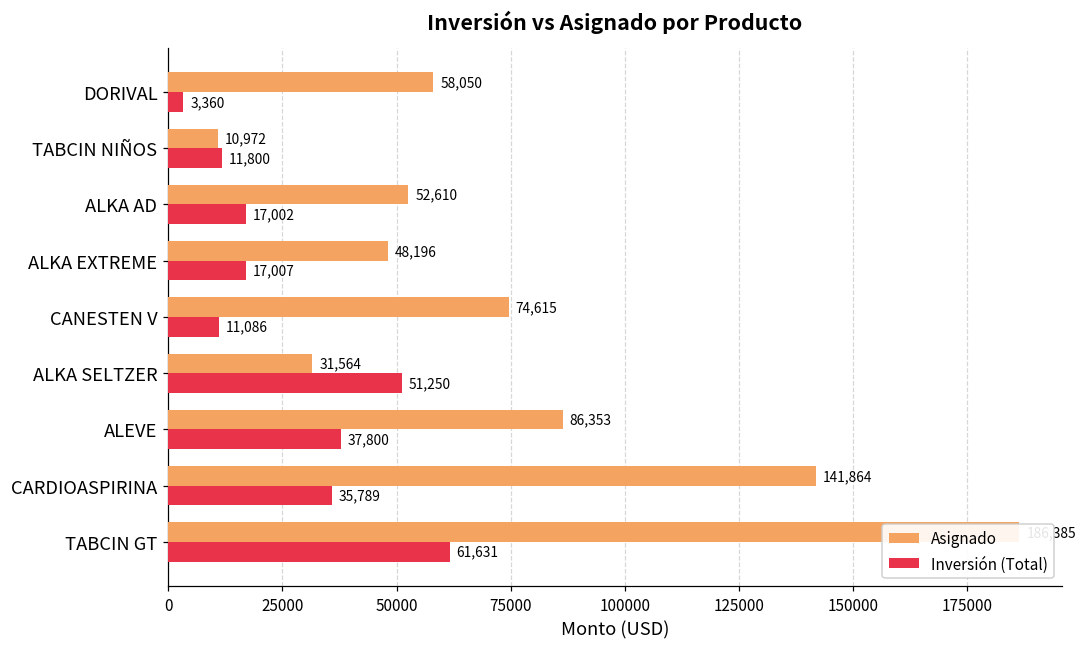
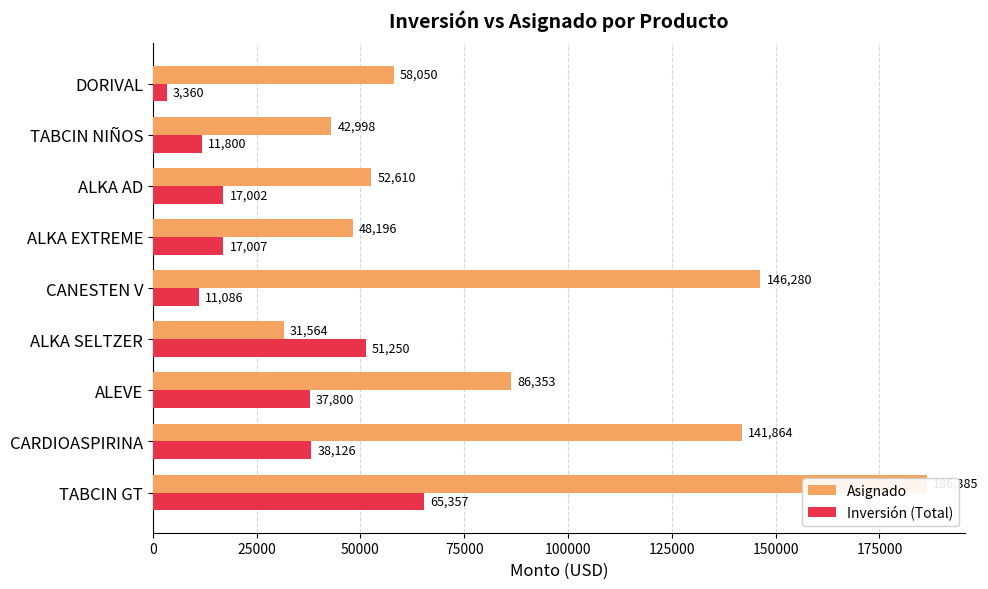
Asignado, TABCIN NIÑOS: 10,972 -> 42,998
Asignado, CANESTEN V: 74,615 -> 146,280
Inversión (Total), CARDIOASPIRINA: 35,789 -> 38,126
Inversión (Total), TABCIN GT: 61,631 -> 65,357
